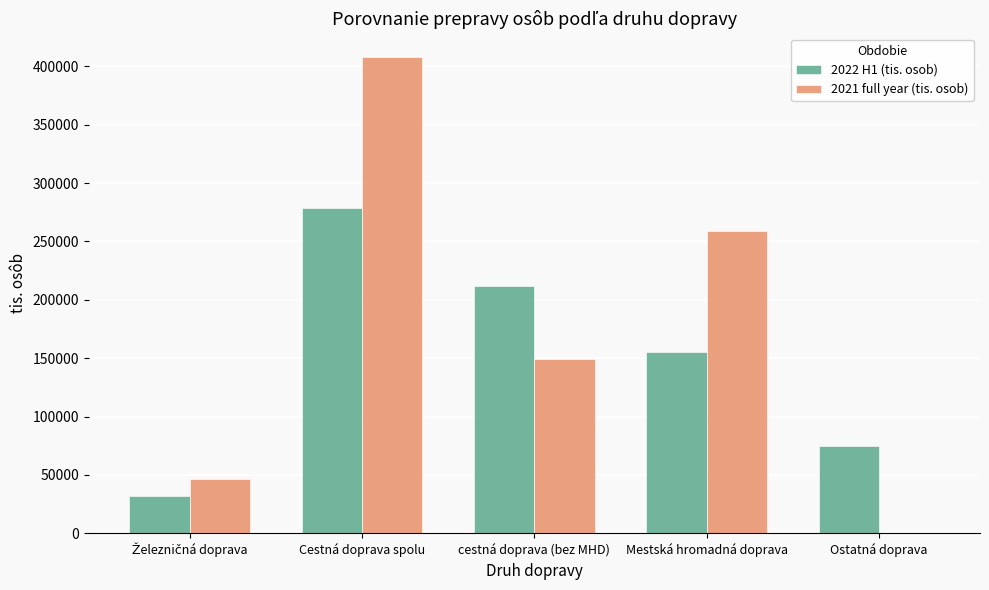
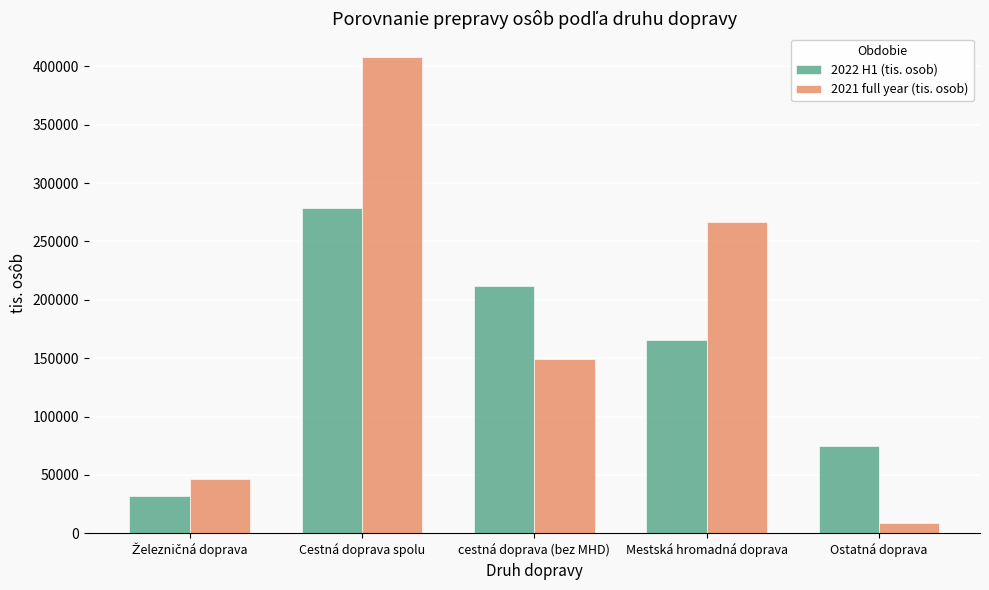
2022 H1 (tis. osob), Mestská hromadná doprava: 156000 -> 165000
2021 full year (tis. osob), Mestská hromadná doprava: 259000 -> 267000
2021 full year (tis. osob), Ostatná doprava: 0 -> 9000
